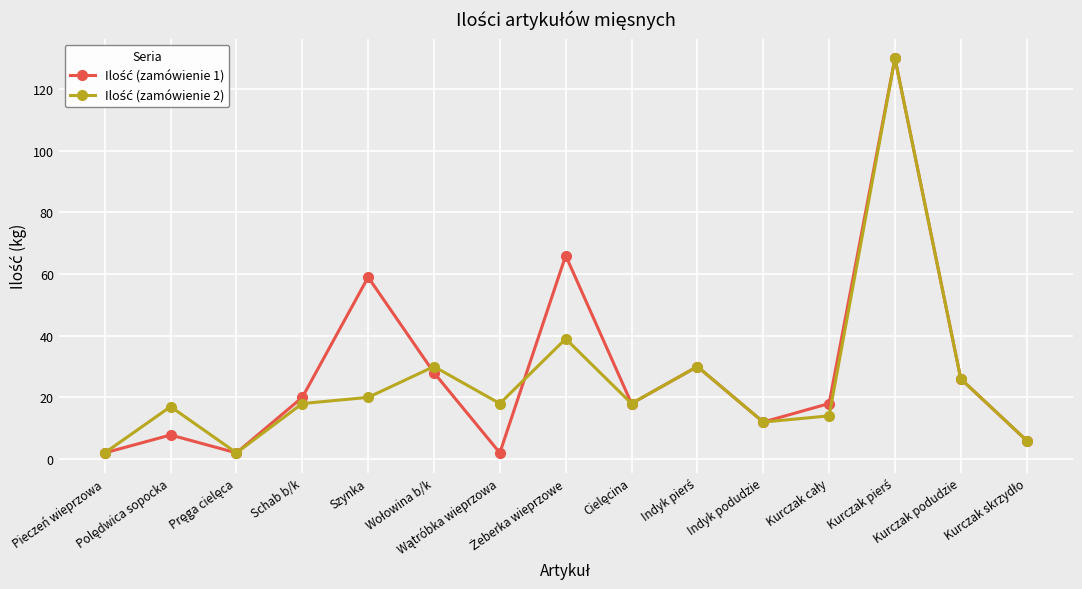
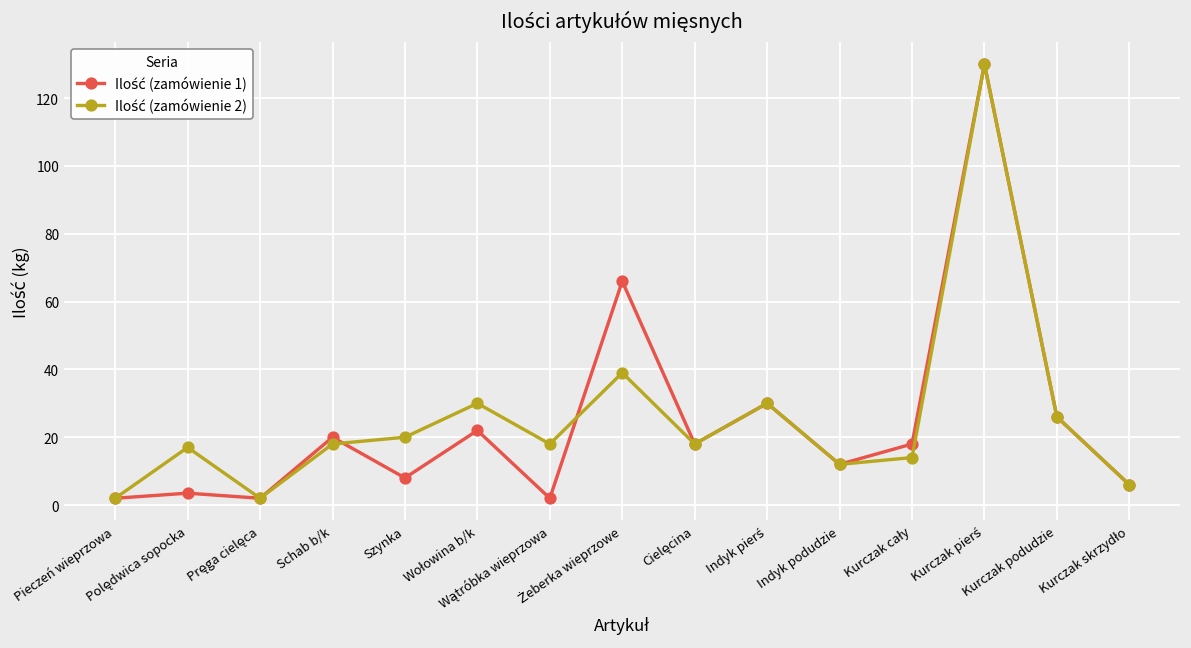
Ilość (zamówienie 1), Polędwica sopocka: 8 -> 4
Ilość (zamówienie 1), Szynka: 59 -> 8
Ilość (zamówienie 1), Wołowina b/k: 28 -> 22
